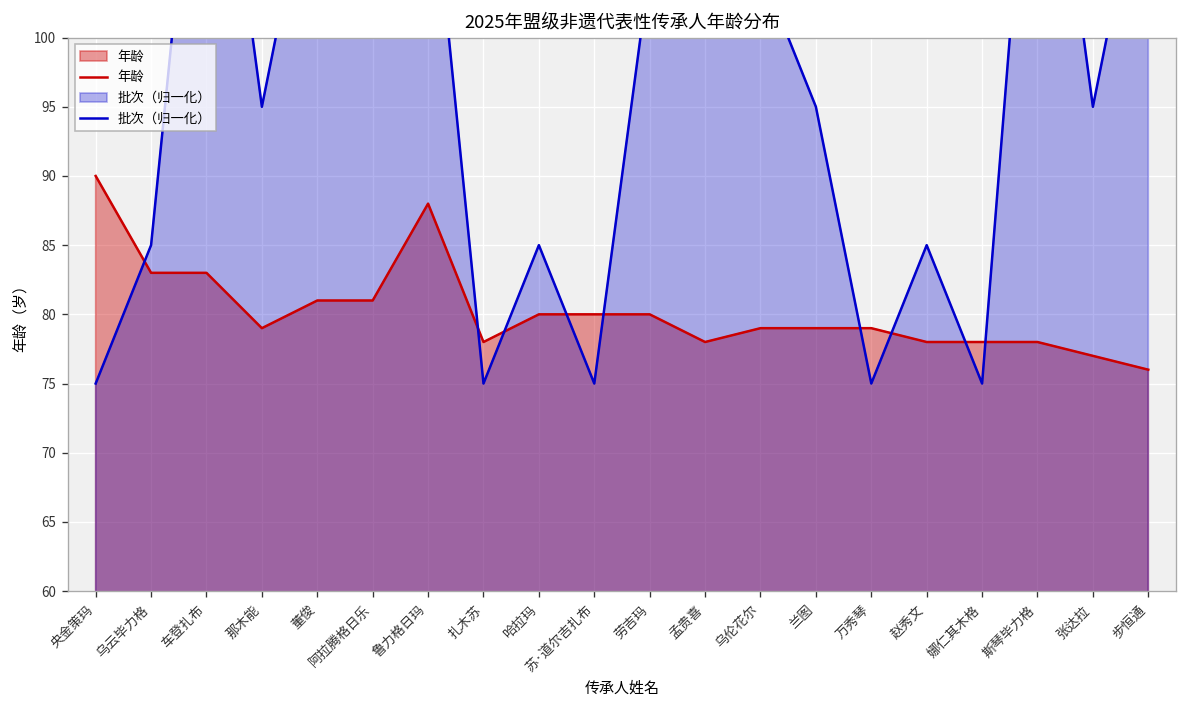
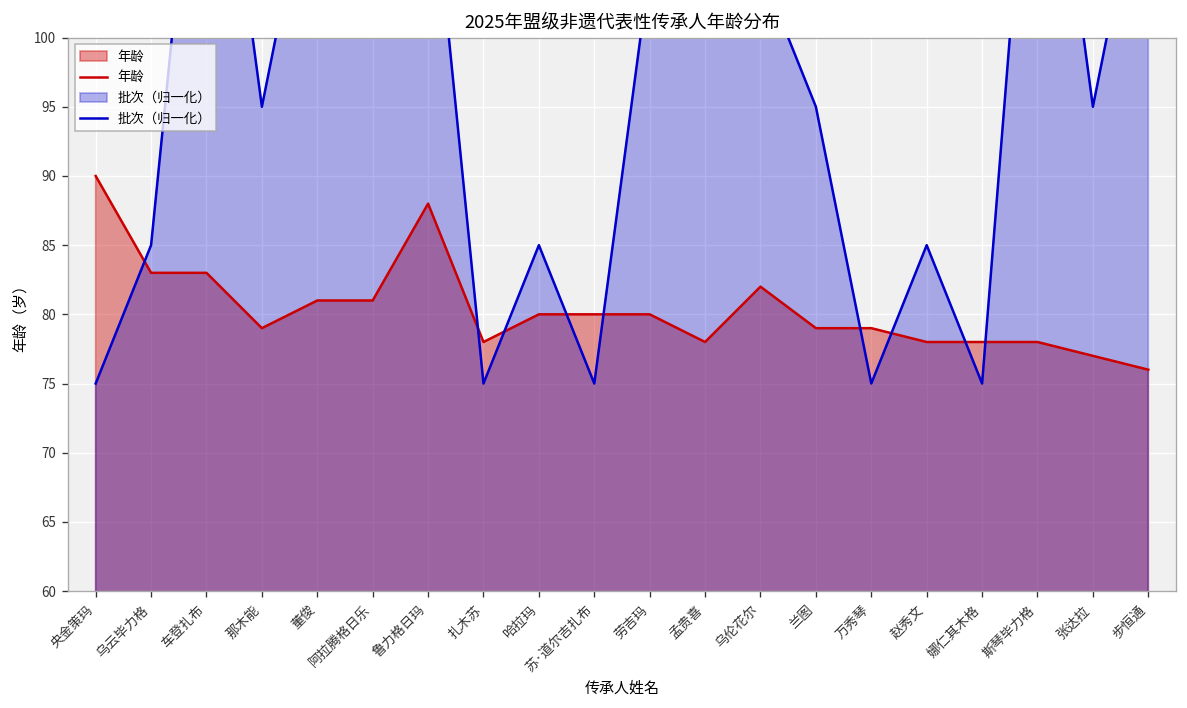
年龄, 乌伦花尔: 79 -> 82
